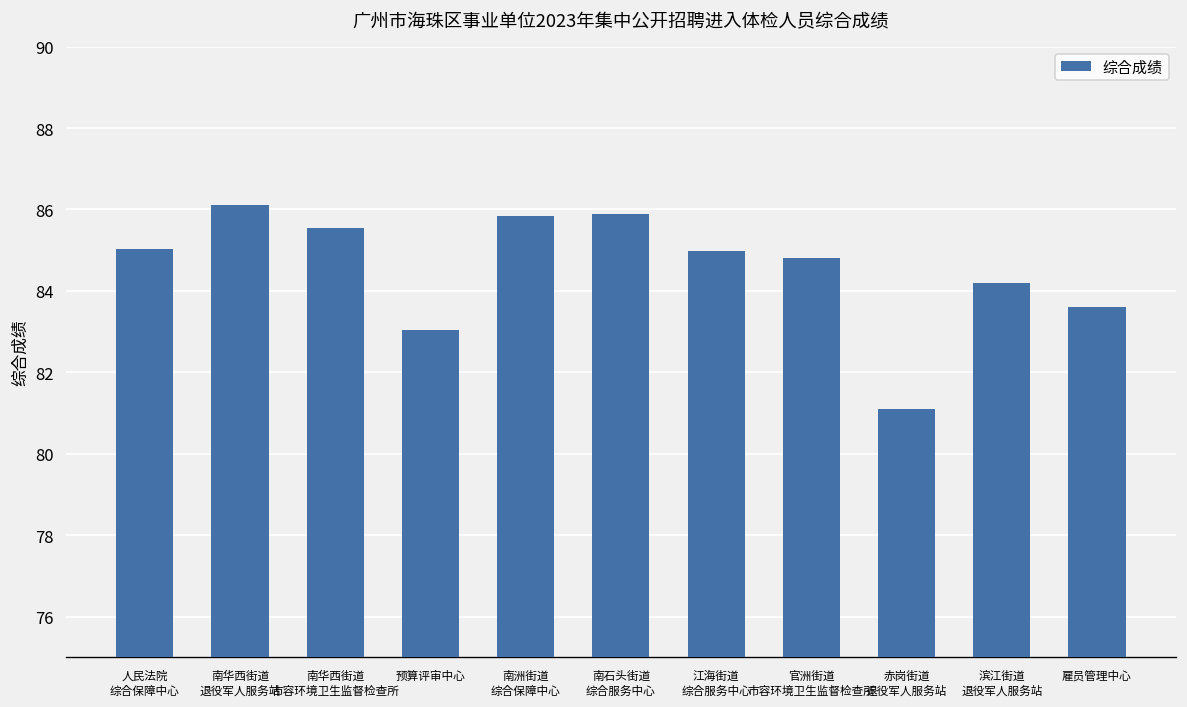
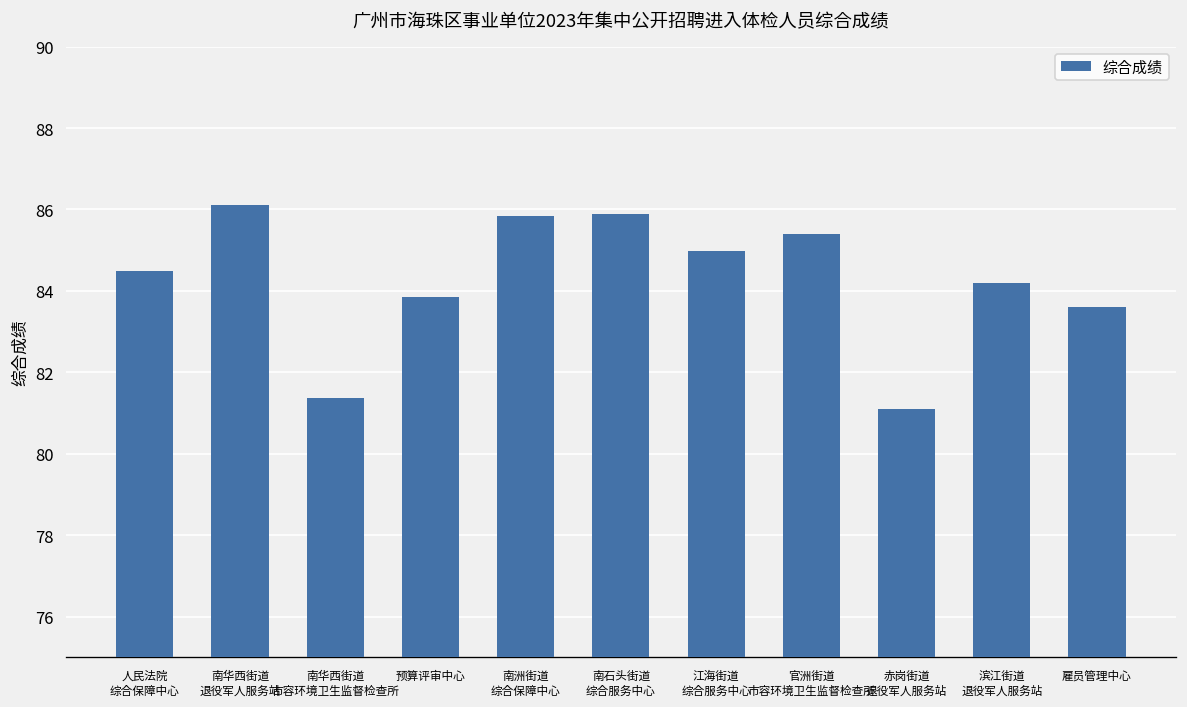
人民法院 综合保障中心: 85.0 -> 84.5
南华西街道 市容环境卫生监督检查所: 85.6 -> 81.4
预算评审中心: 83.0 -> 83.8
官洲街道 市容环境卫生监督检查所: 84.8 -> 85.4
